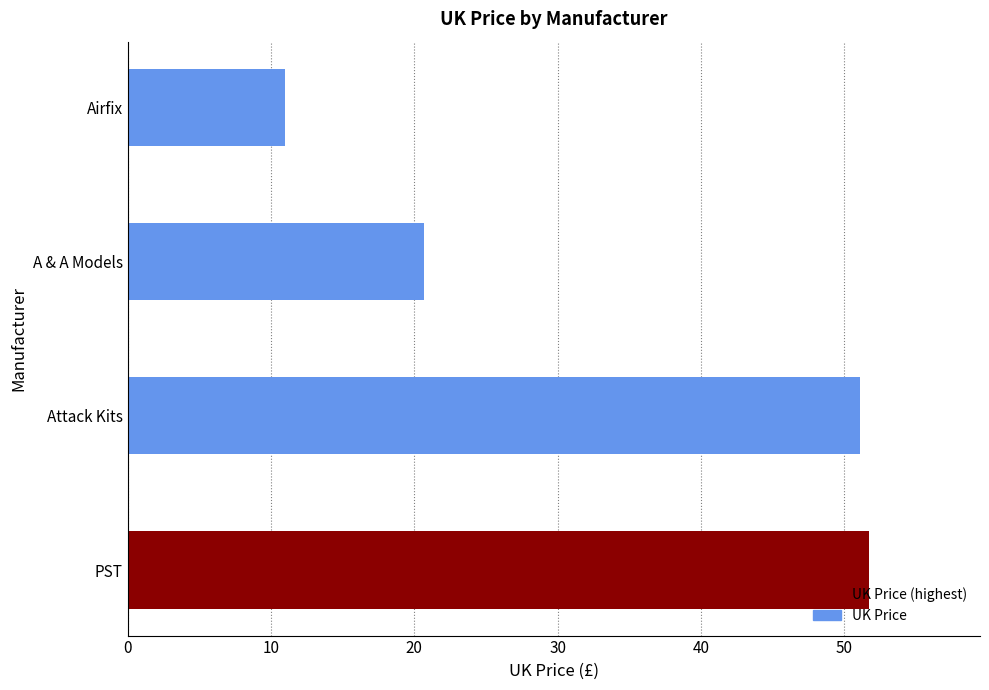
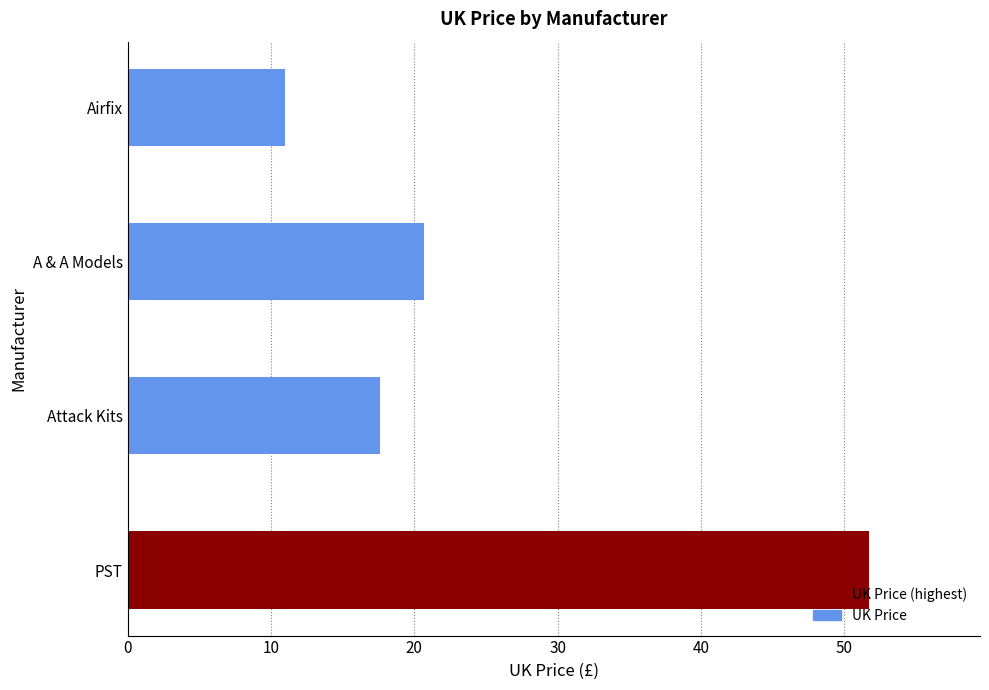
Attack Kits: 51.1 -> 17.6
